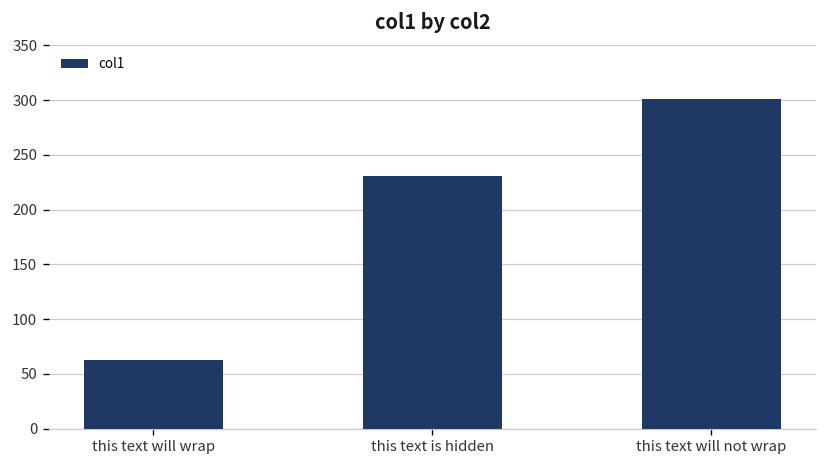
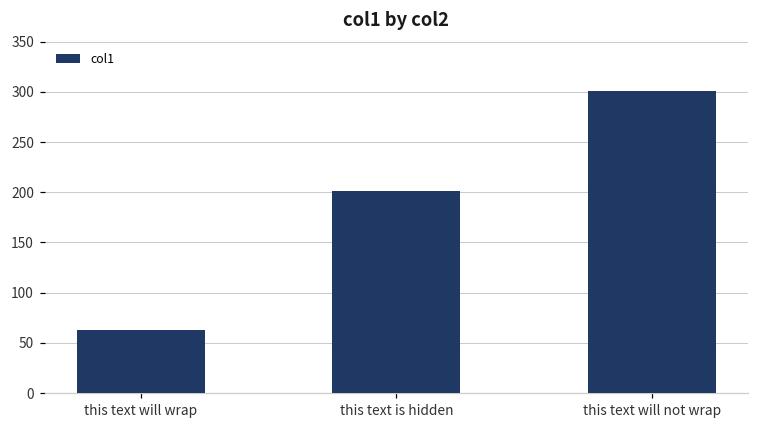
this text is hidden: 230 -> 200
